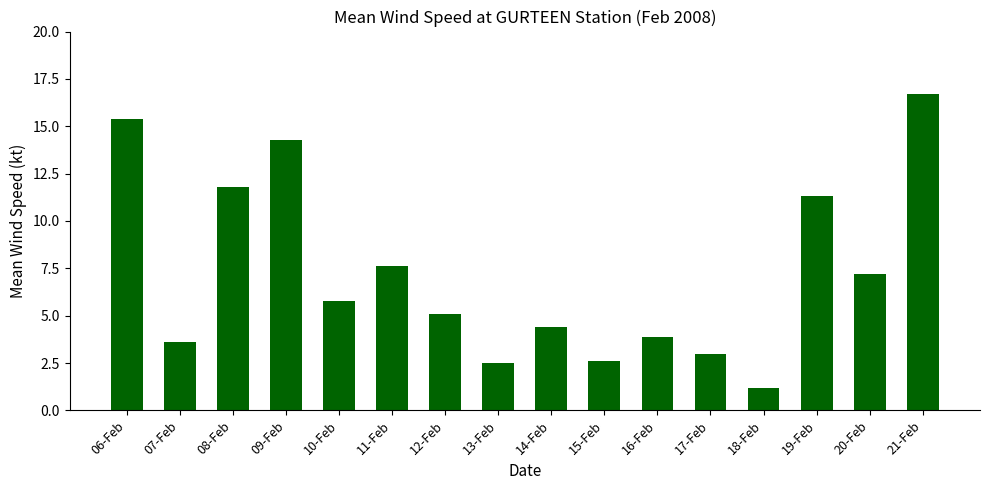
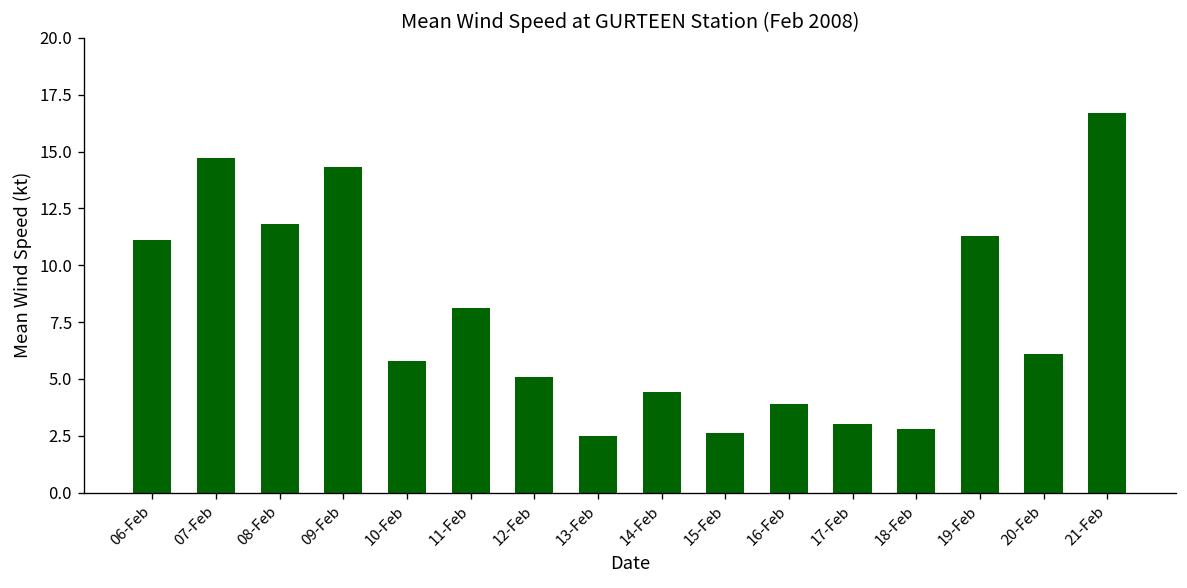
06-Feb: 15.4 -> 11.1
07-Feb: 3.6 -> 14.7
11-Feb: 7.6 -> 8.1
18-Feb: 1.2 -> 2.8
20-Feb: 7.2 -> 6.1
